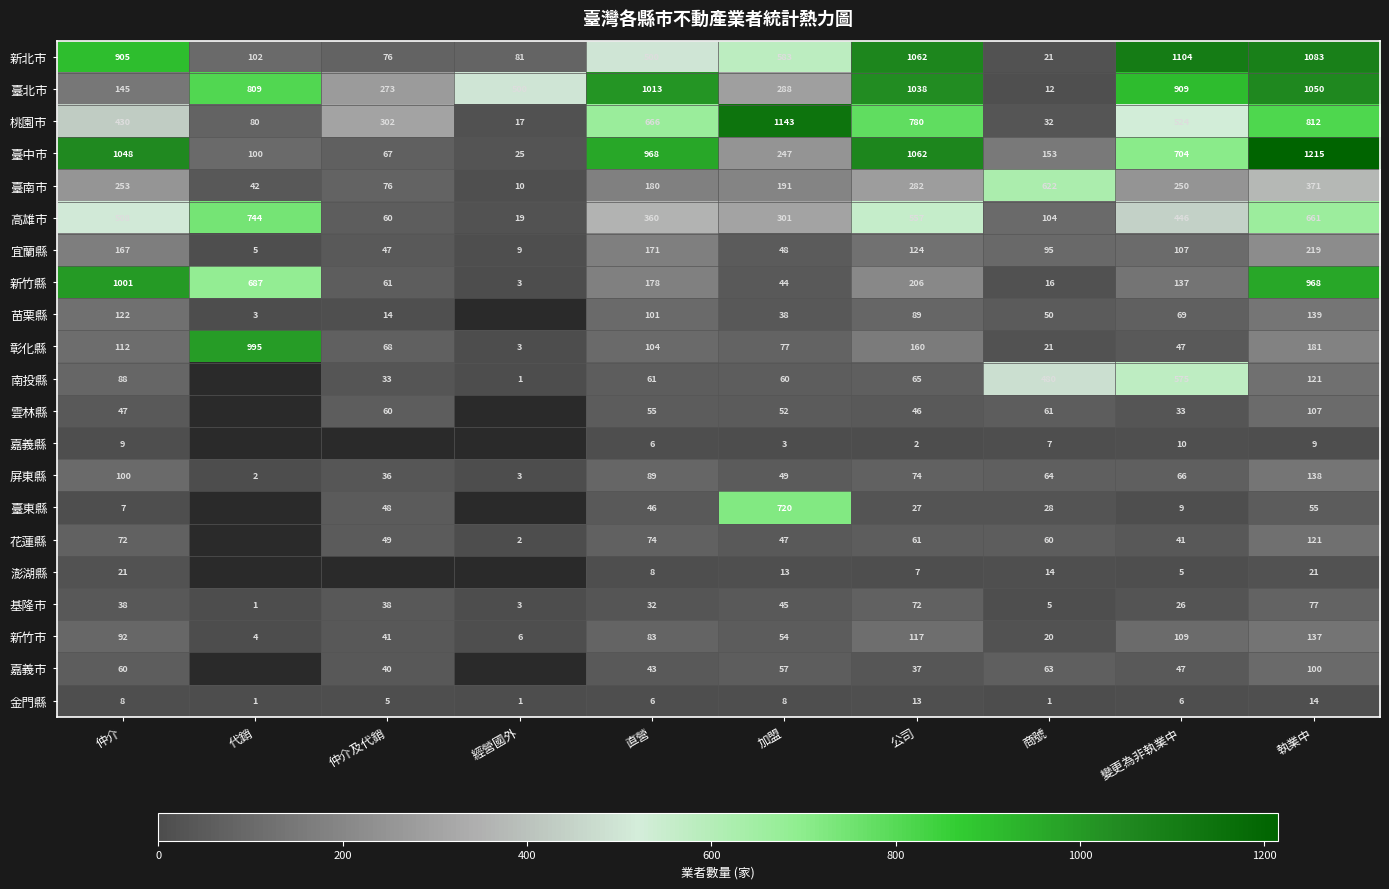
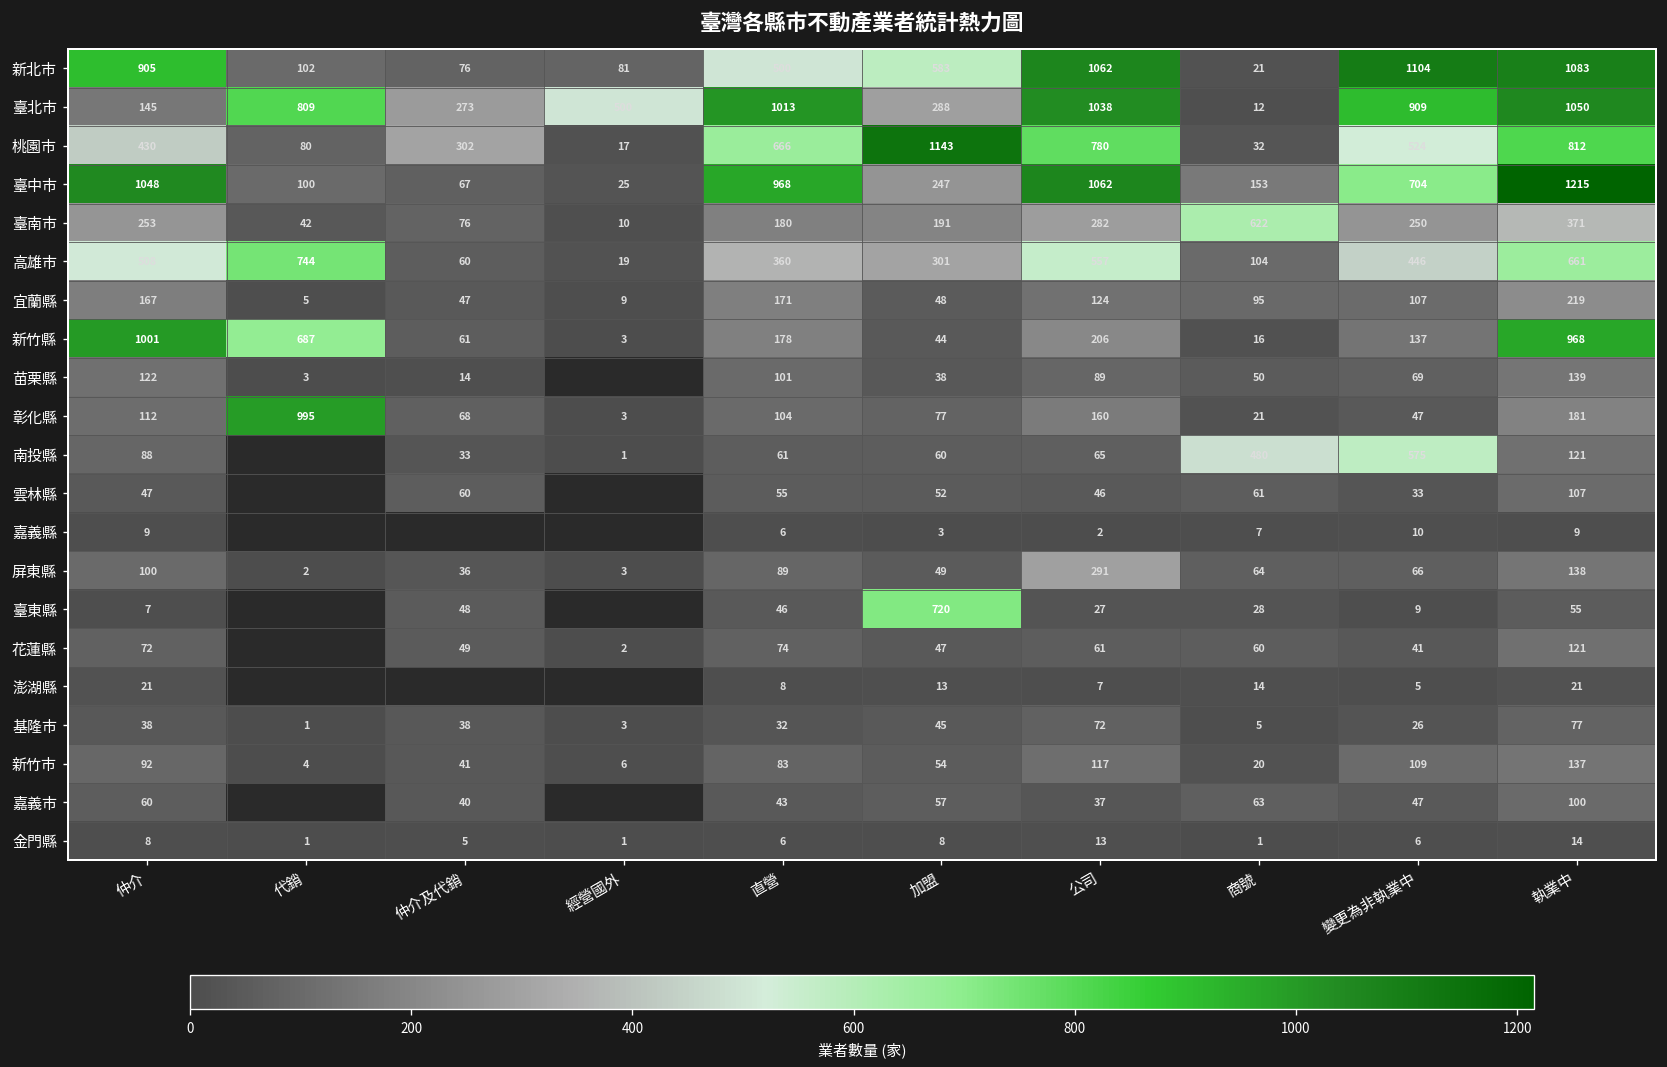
屏東縣, 公司: 74 -> 291
